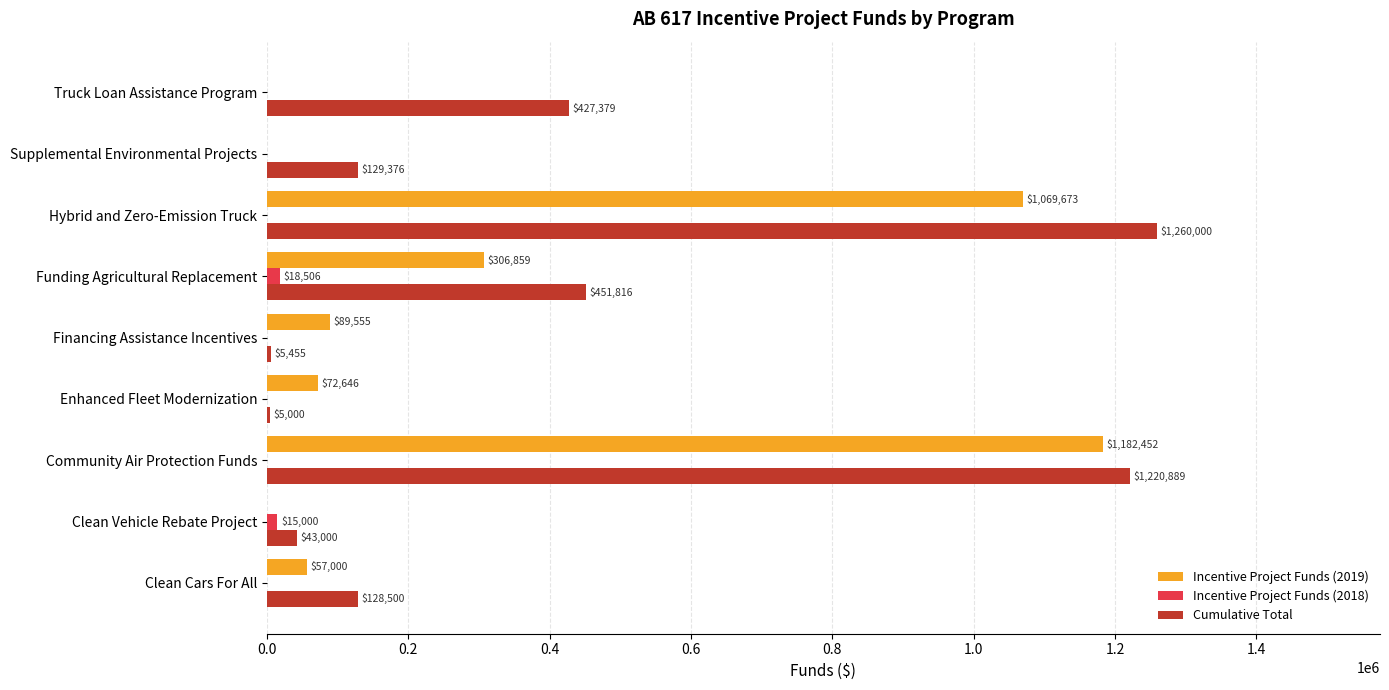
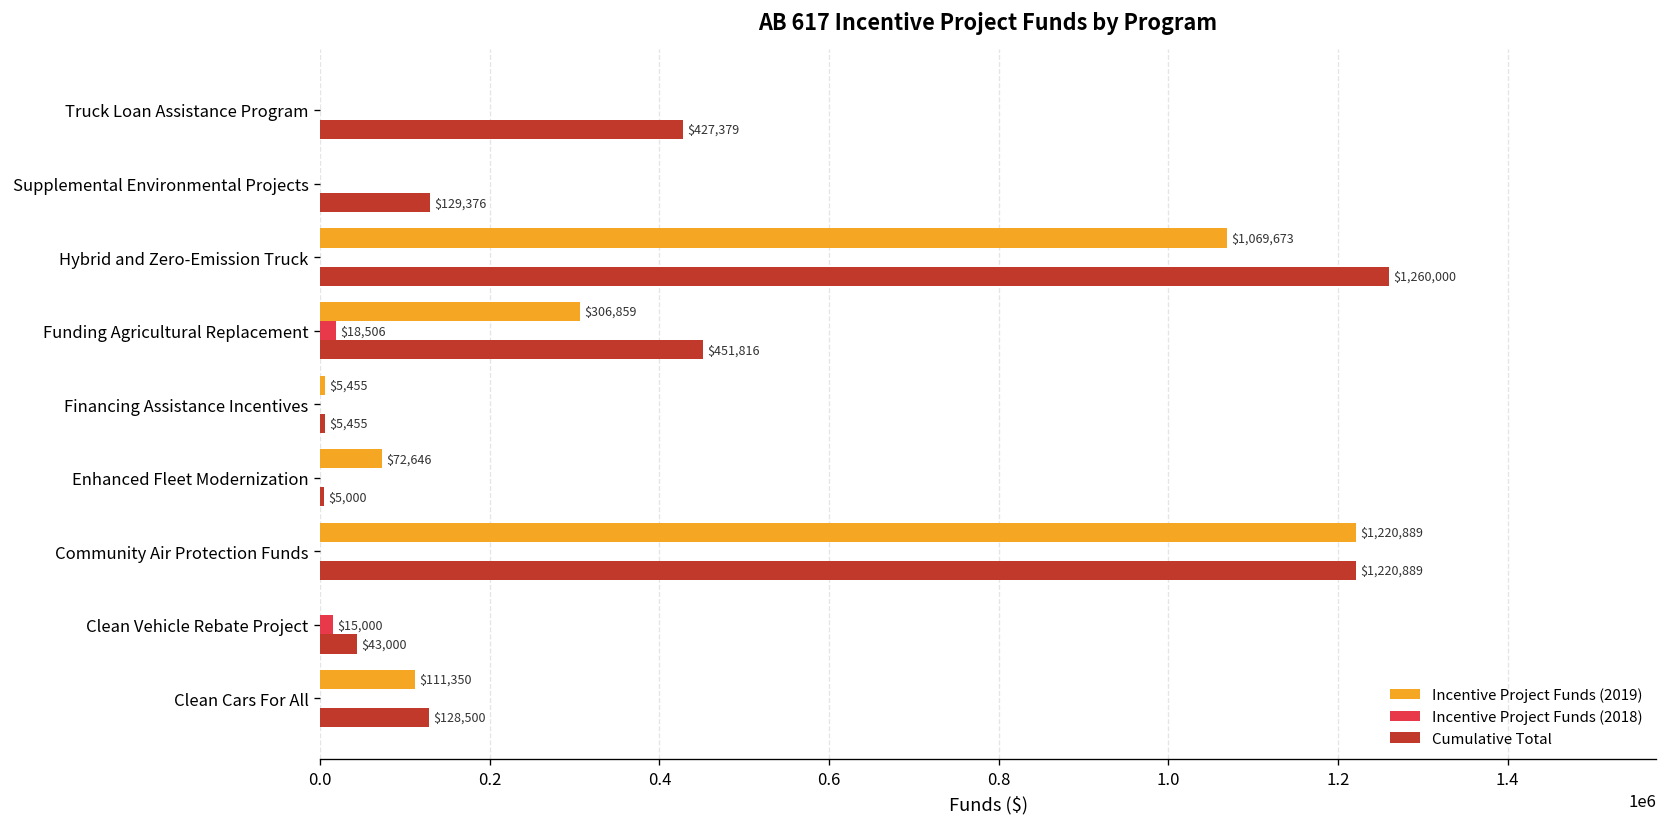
Incentive Project Funds (2019), Financing Assistance Incentives: $89,555 -> $5,455
Incentive Project Funds (2019), Community Air Protection Funds: $1,182,452 -> $1,220,889
Incentive Project Funds (2019), Clean Cars For All: $57,000 -> $111,350
